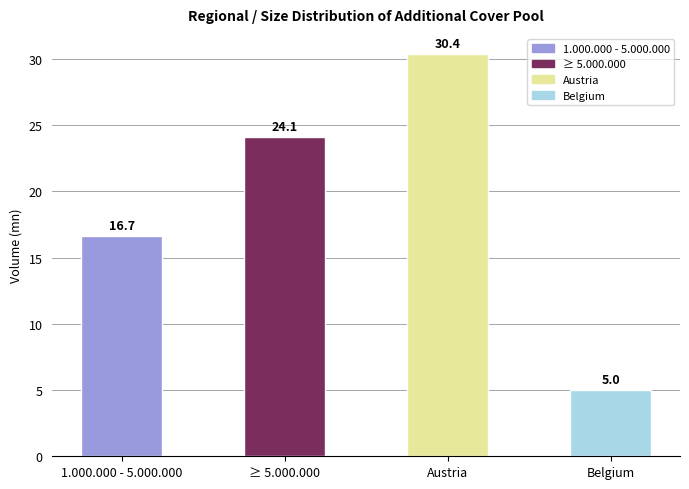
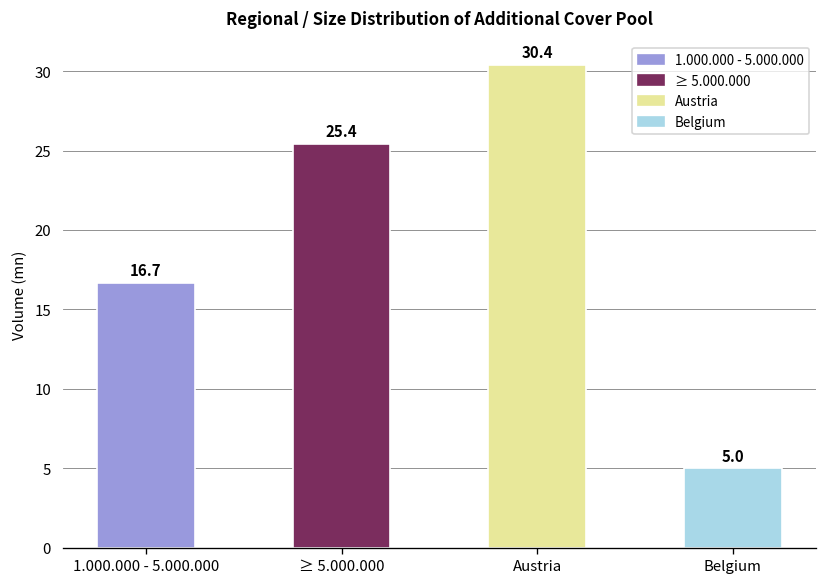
≥ 5.000.000: 24.1 -> 25.4
